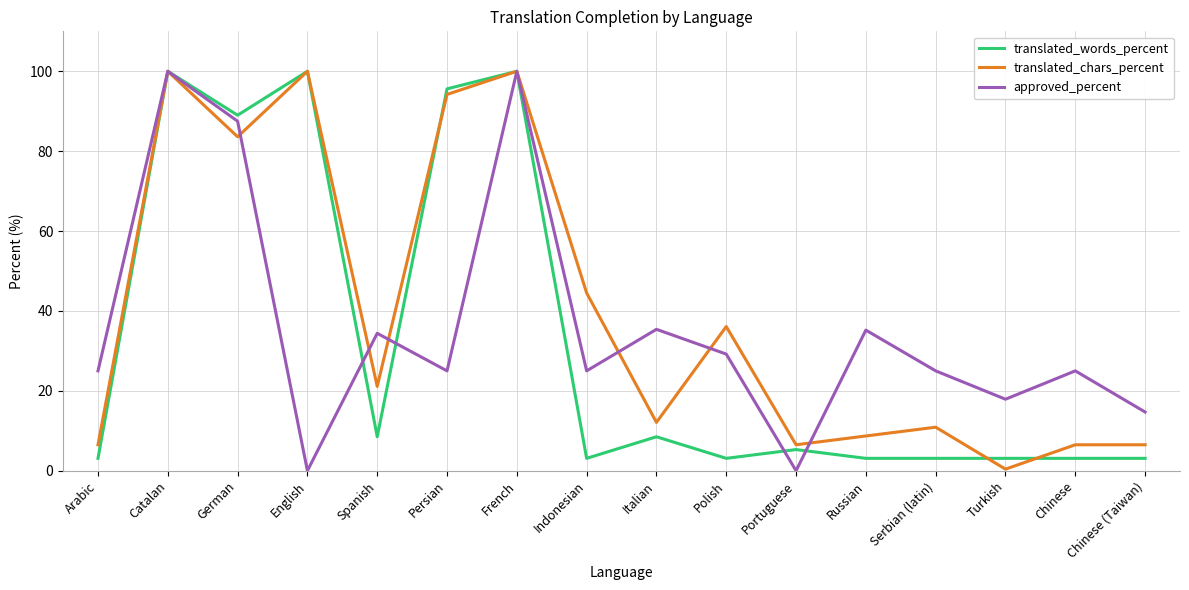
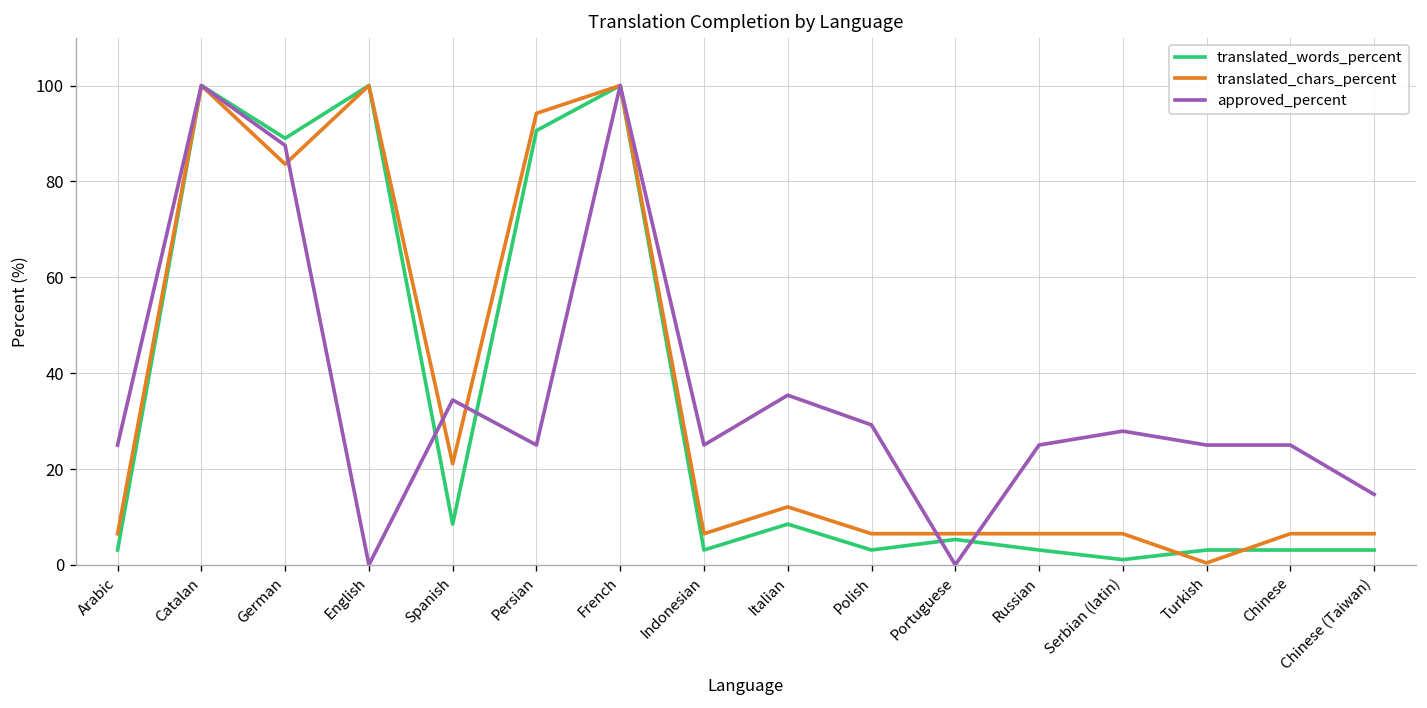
translated_words_percent, Persian: 96 -> 91
translated_chars_percent, Indonesian: 45 -> 7
translated_chars_percent, Polish: 36 -> 7
translated_chars_percent, Russian: 9 -> 7
approved_percent, Russian: 35 -> 25
translated_words_percent, Serbian (latin): 3 -> 1
translated_chars_percent, Serbian (latin): 11 -> 7
approved_percent, Serbian (latin): 25 -> 28
approved_percent, Turkish: 18 -> 25
